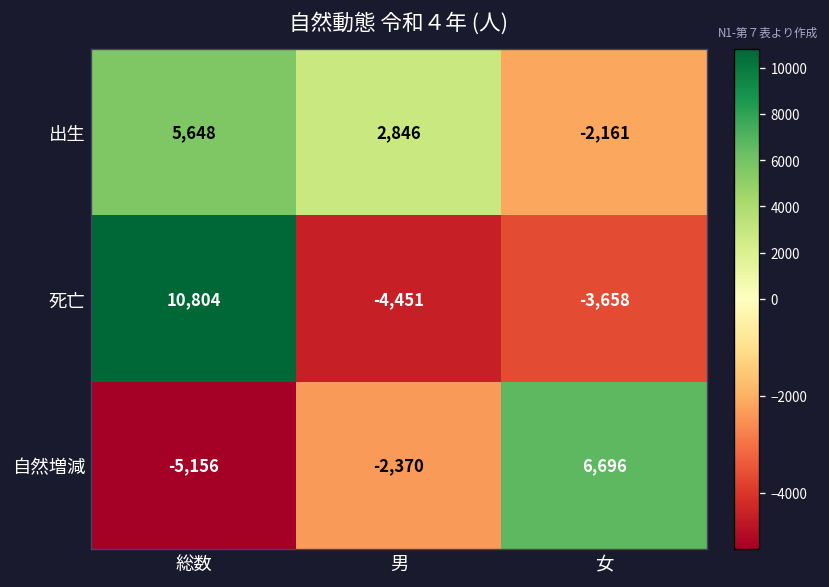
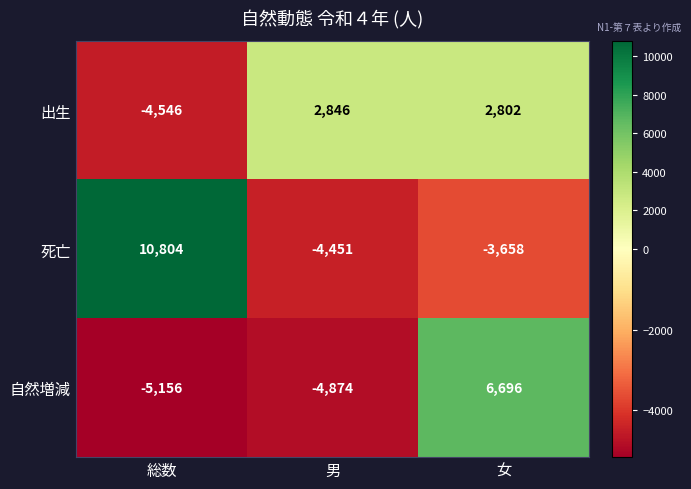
出生, 総数: 5,648 -> -4,546
出生, 女: -2,161 -> 2,802
自然増減, 男: -2,370 -> -4,874
